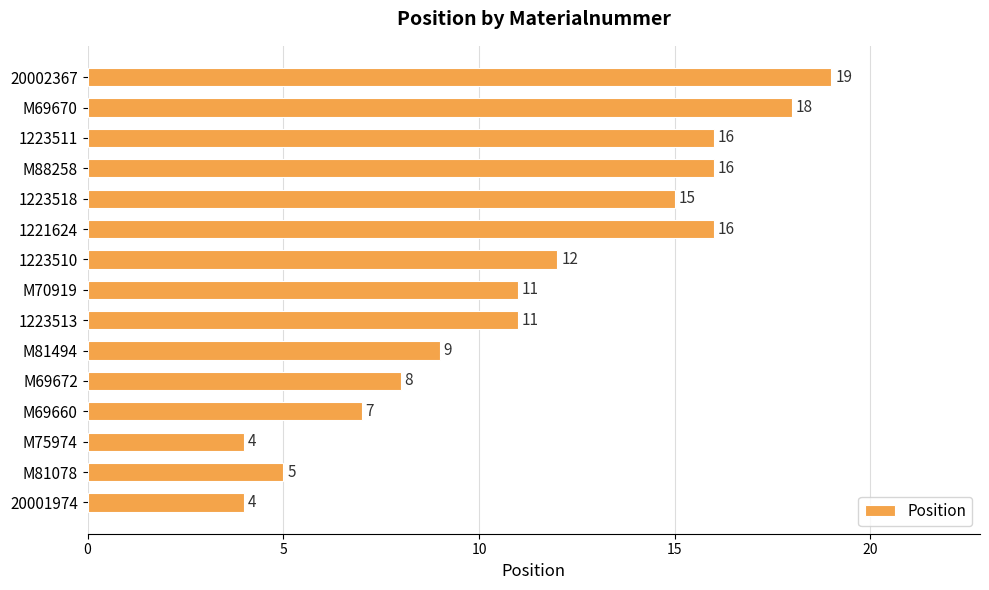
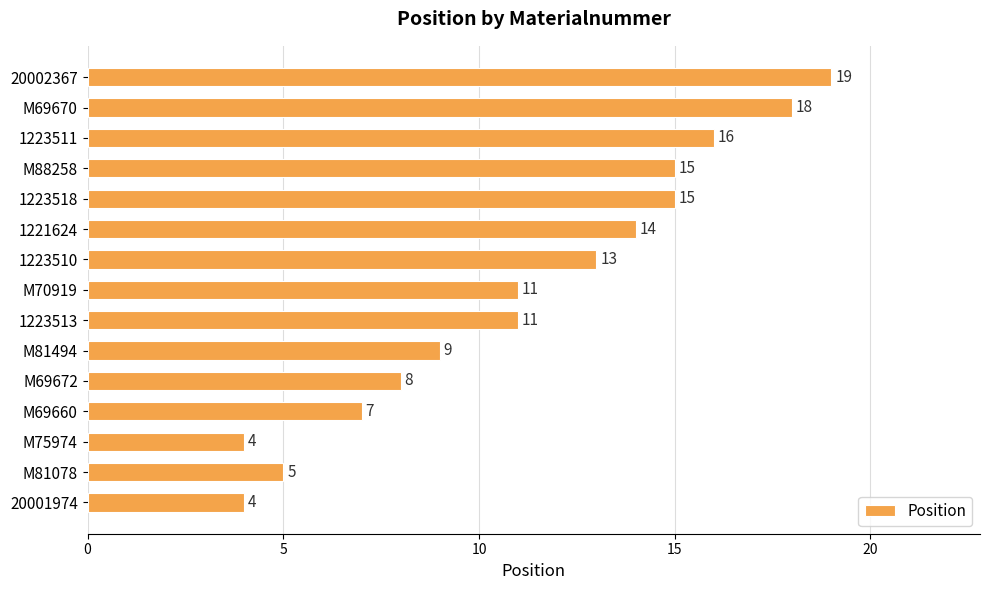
M88258: 16 -> 15
1221624: 16 -> 14
1223510: 12 -> 13
